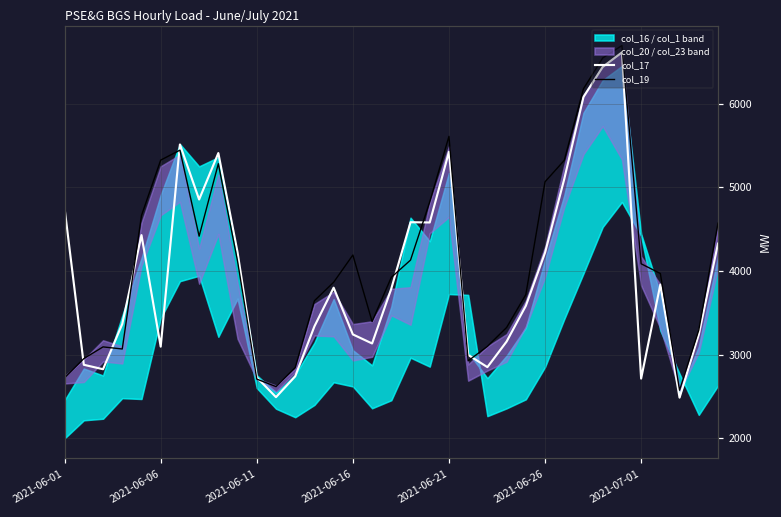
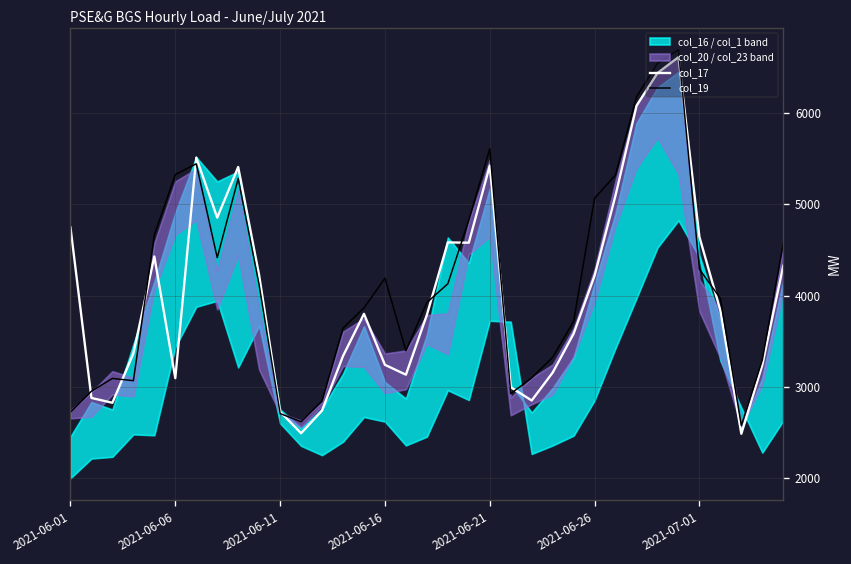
col_17, 2021-07-01: 2700 -> 4600
col_19, 2021-07-01: 4100 -> 4300
